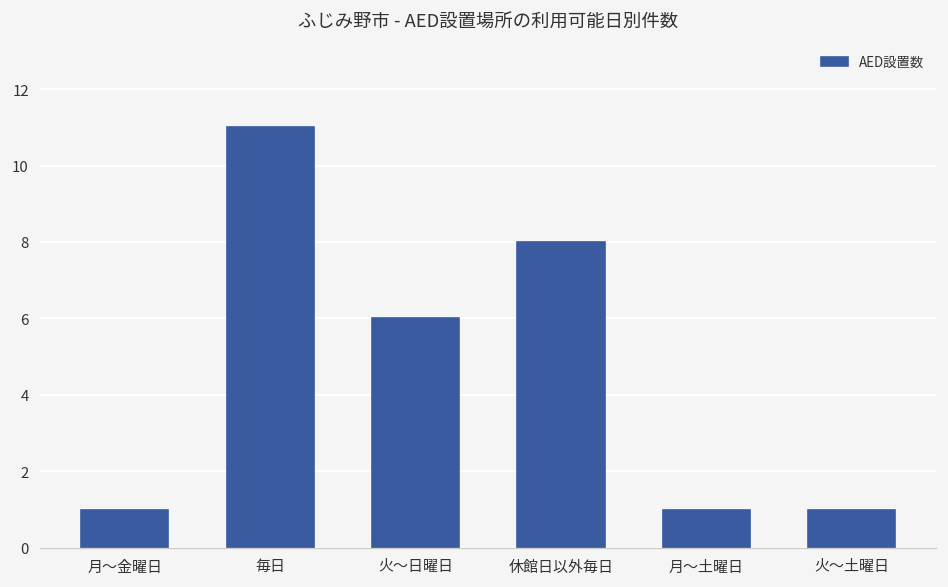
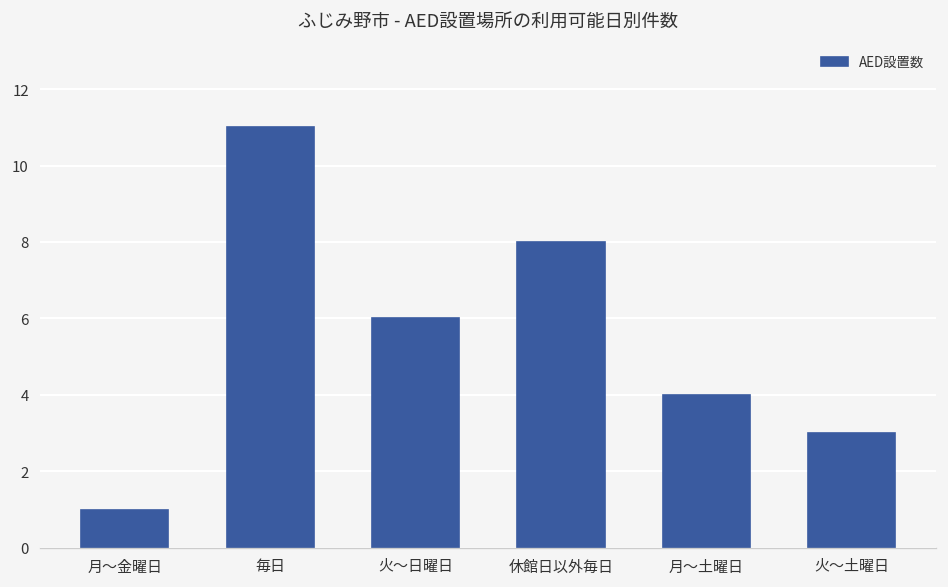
月～土曜日: 1 -> 4
火～土曜日: 1 -> 3
